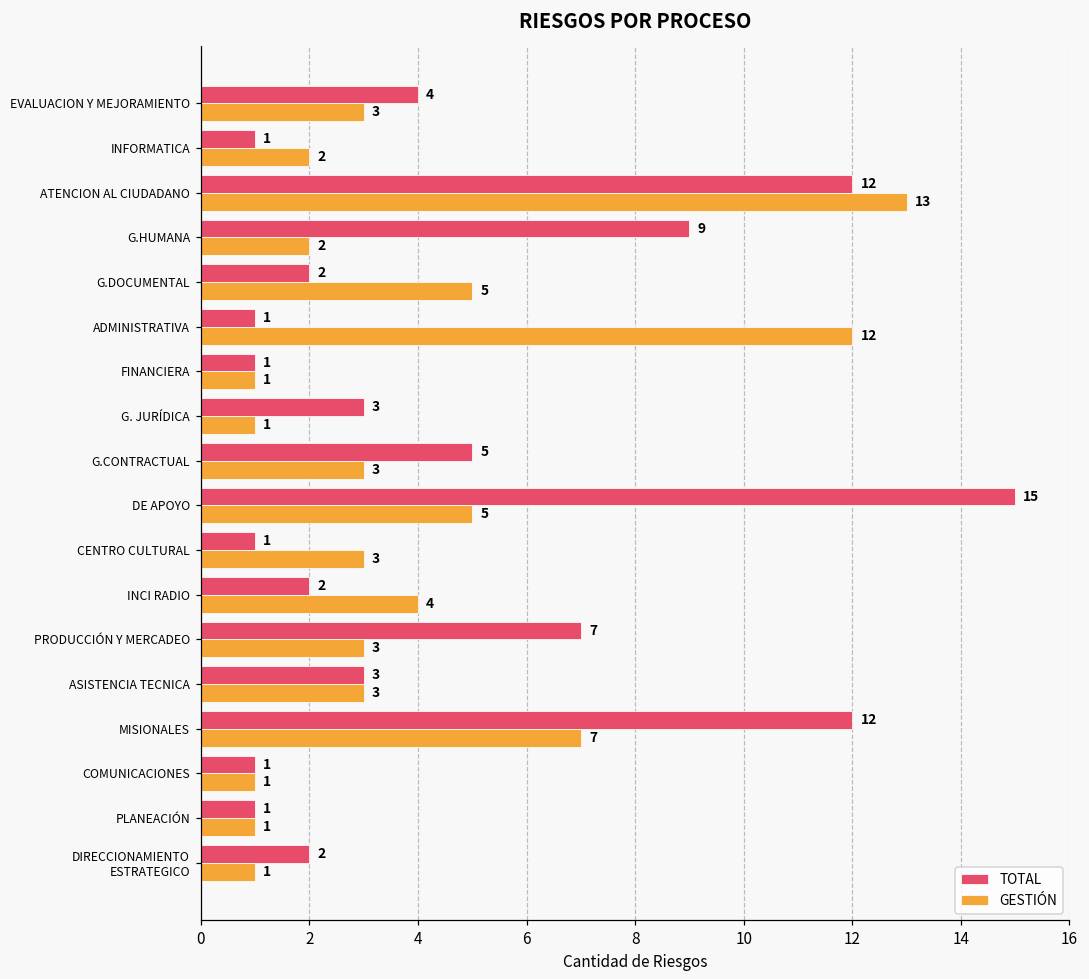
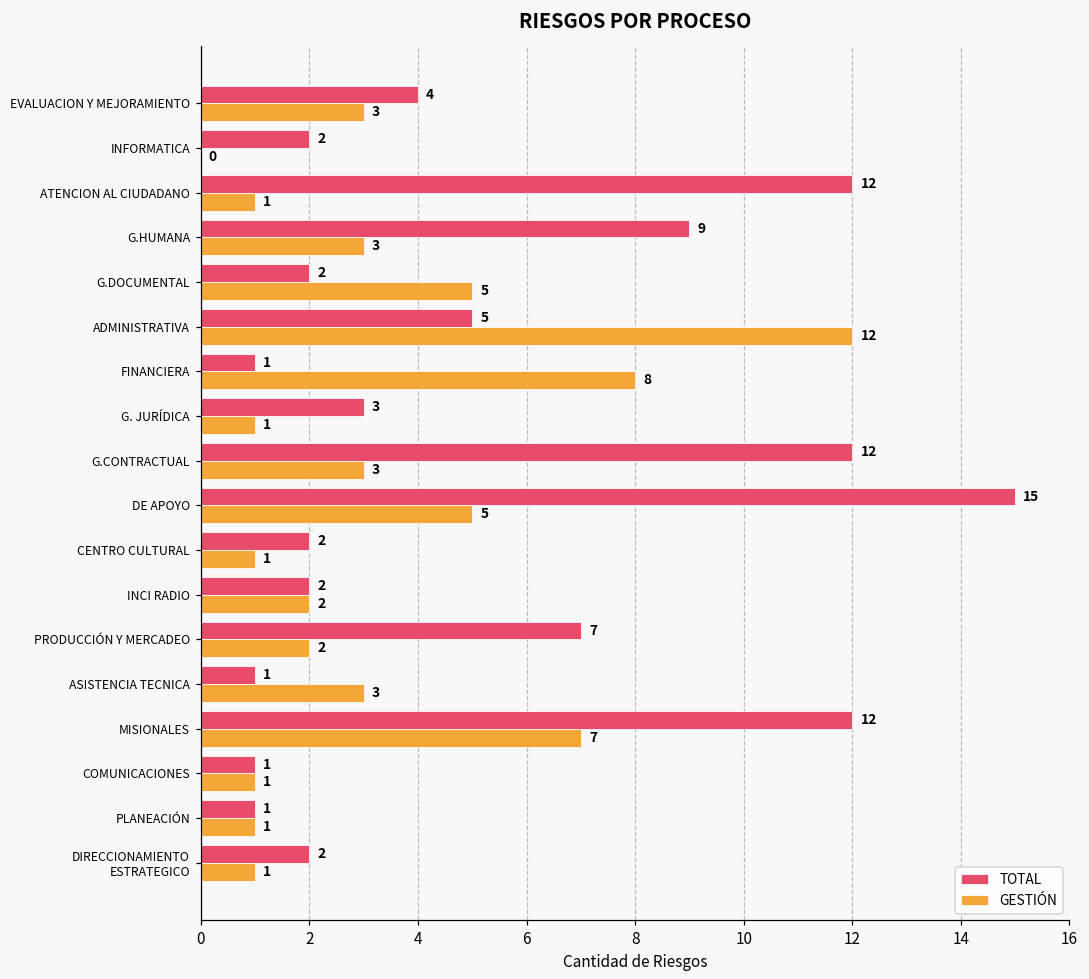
TOTAL, INFORMATICA: 1 -> 2
GESTIÓN, INFORMATICA: 2 -> 0
GESTIÓN, ATENCION AL CIUDADANO: 13 -> 1
GESTIÓN, G.HUMANA: 2 -> 3
TOTAL, ADMINISTRATIVA: 1 -> 5
GESTIÓN, FINANCIERA: 1 -> 8
TOTAL, G.CONTRACTUAL: 5 -> 12
TOTAL, CENTRO CULTURAL: 1 -> 2
GESTIÓN, CENTRO CULTURAL: 3 -> 1
GESTIÓN, INCI RADIO: 4 -> 2
GESTIÓN, PRODUCCIÓN Y MERCADEO: 3 -> 2
TOTAL, ASISTENCIA TECNICA: 3 -> 1
